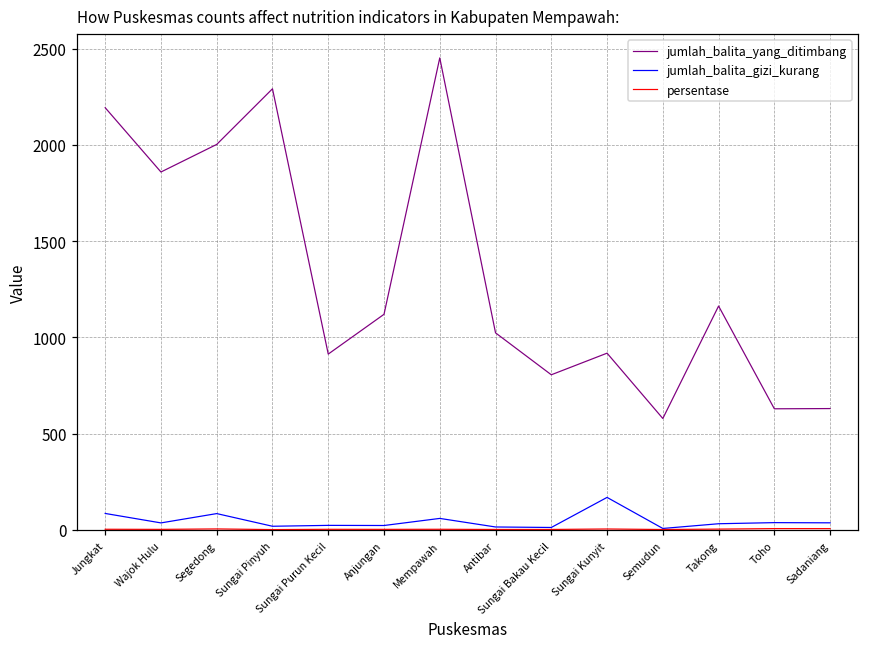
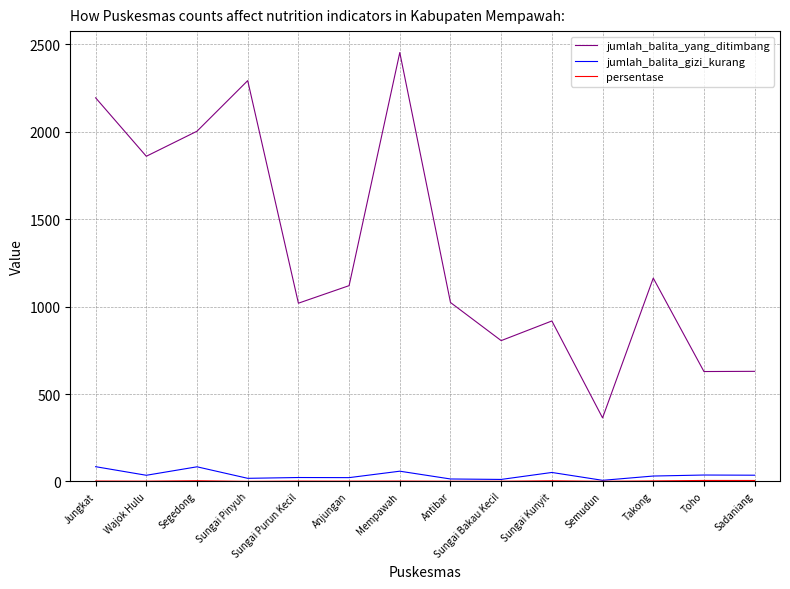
jumlah_balita_yang_ditimbang, Sungai Purun Kecil: 910 -> 1020
jumlah_balita_gizi_kurang, Sungai Kunyit: 170 -> 50
jumlah_balita_yang_ditimbang, Semudun: 580 -> 360
